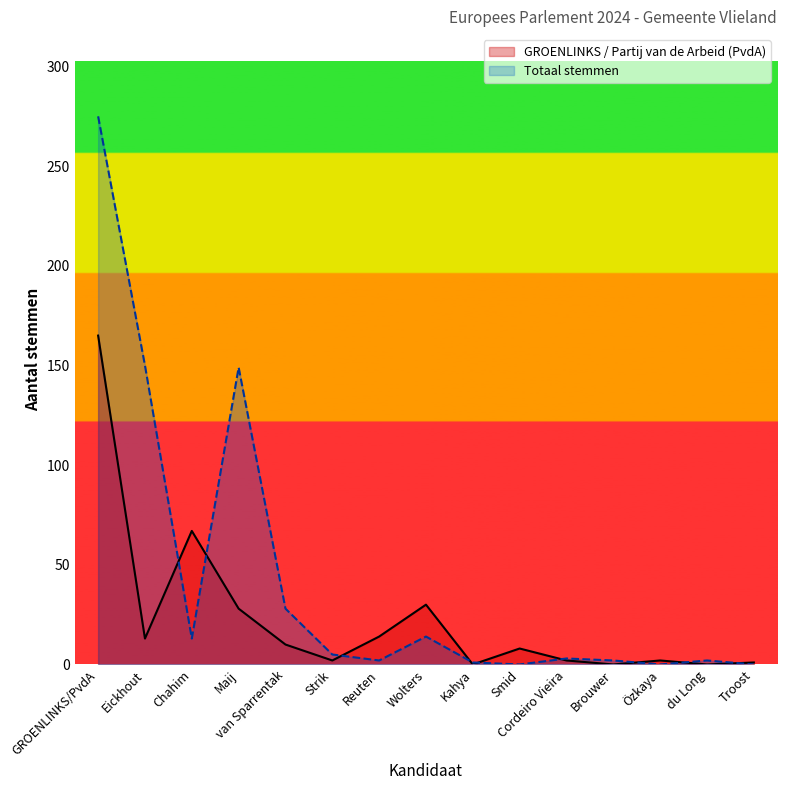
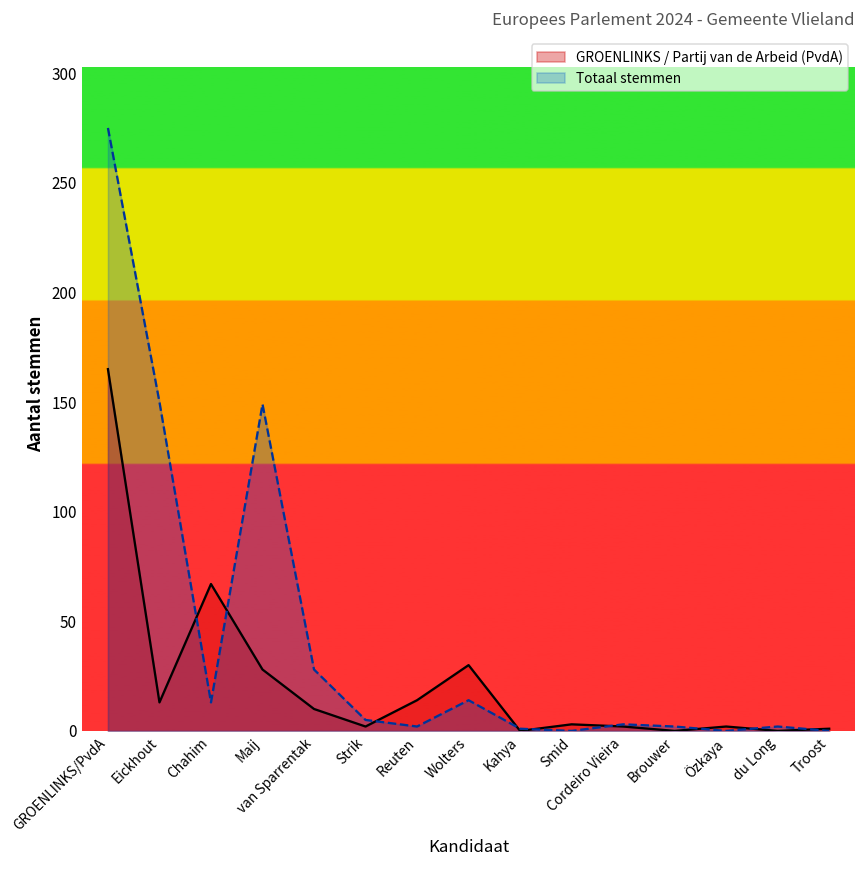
GROENLINKS / Partij van de Arbeid (PvdA), Smid: 8 -> 3
